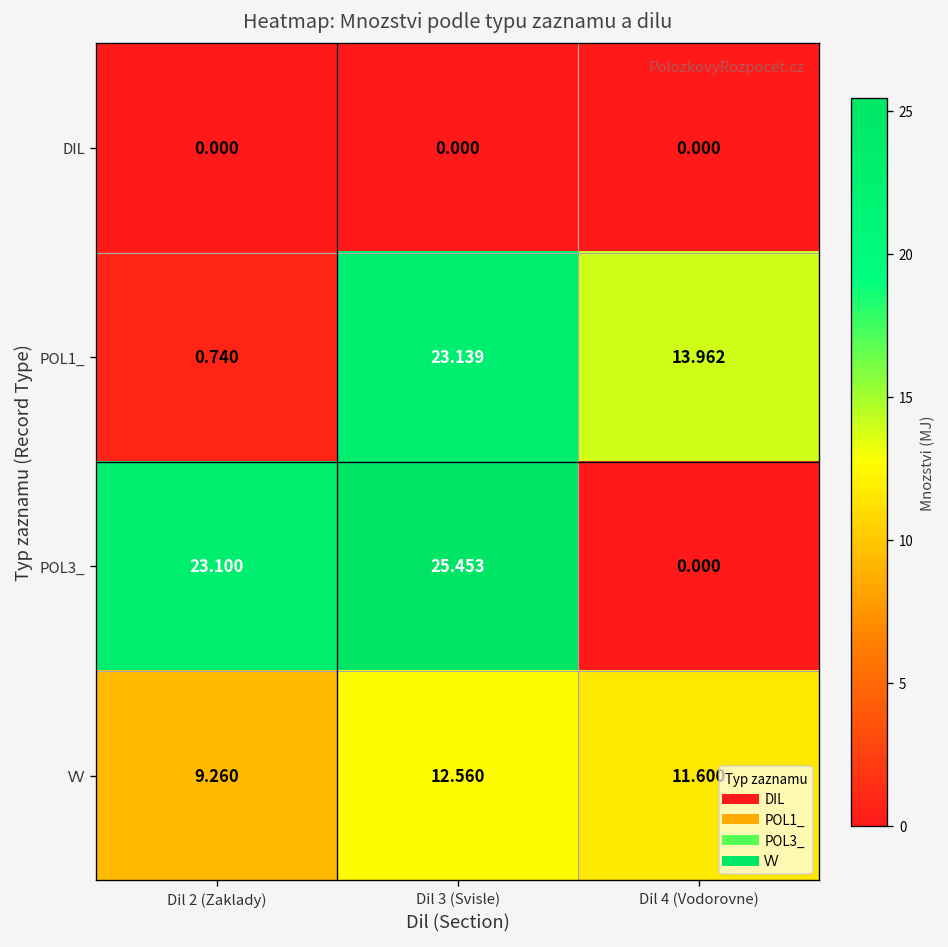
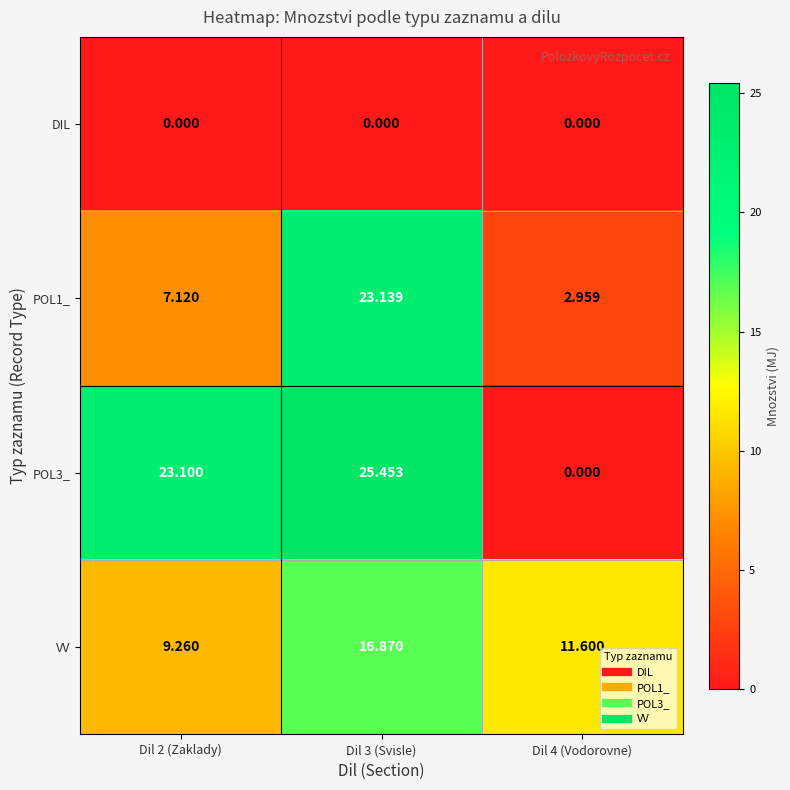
POL1_, Dil 2 (Zaklady): 0.740 -> 7.120
POL1_, Dil 4 (Vodorovne): 13.962 -> 2.959
VV, Dil 3 (Svisle): 12.560 -> 16.870
